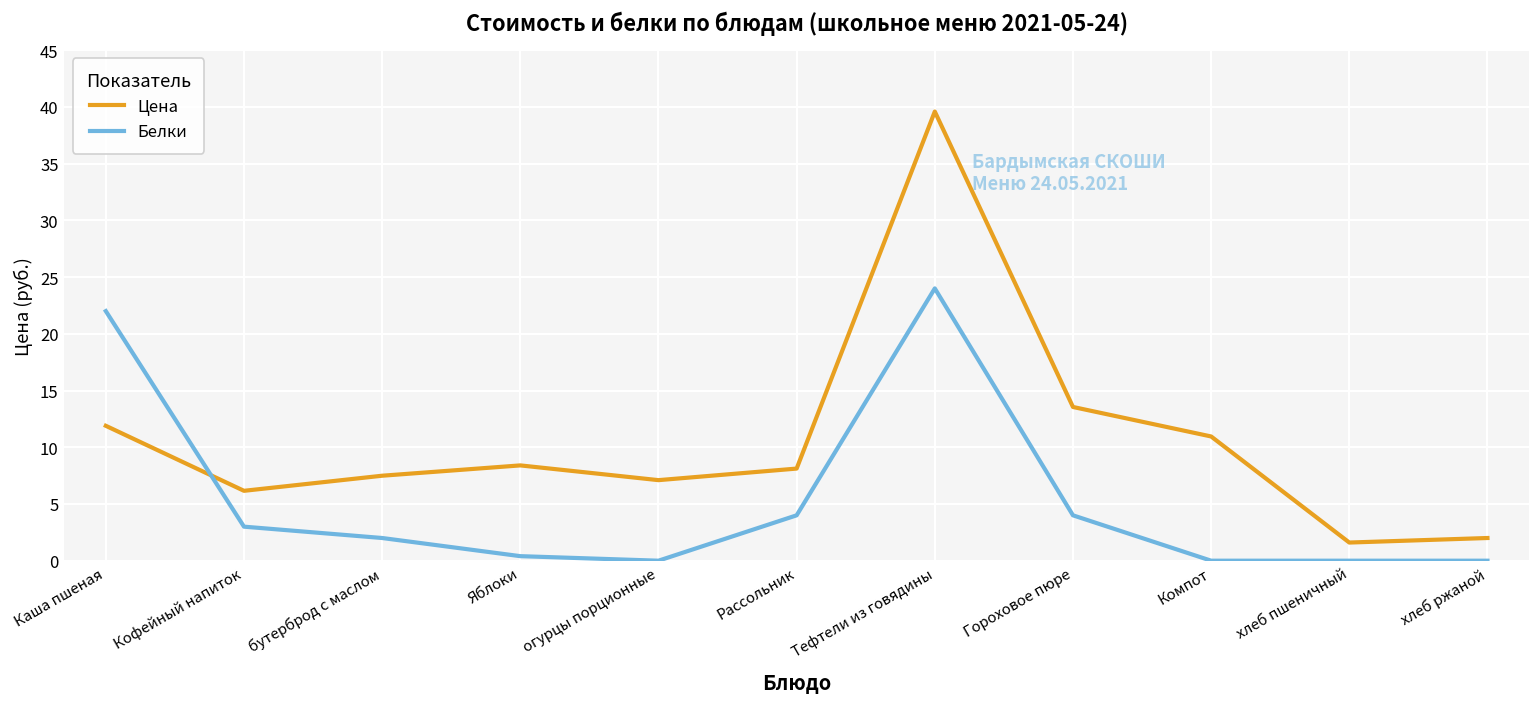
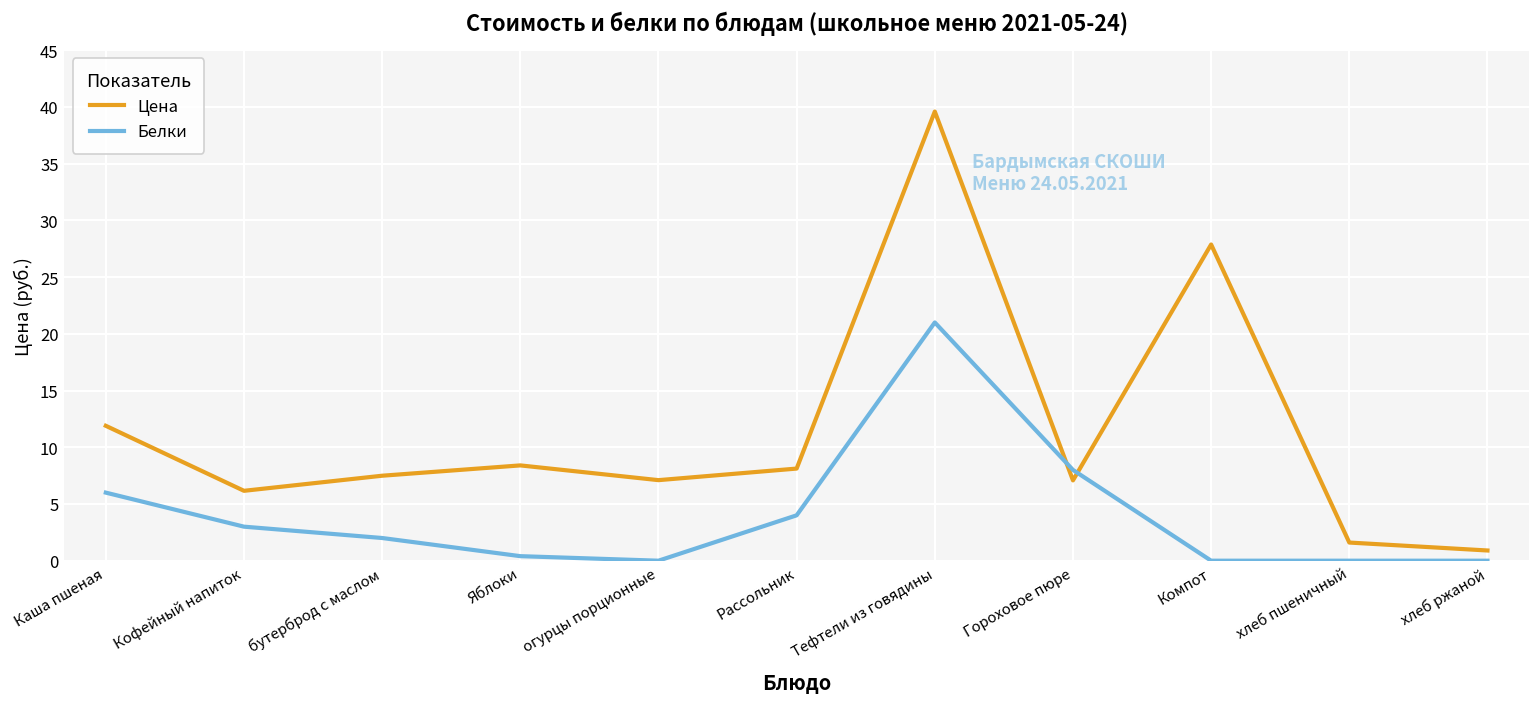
Белки, Каша пшеная: 22 -> 6
Белки, Тефтели из говядины: 24 -> 21
Цена, Гороховое пюре: 14 -> 7
Белки, Гороховое пюре: 4 -> 8
Цена, Компот: 11 -> 28
Цена, хлеб ржаной: 2 -> 1
